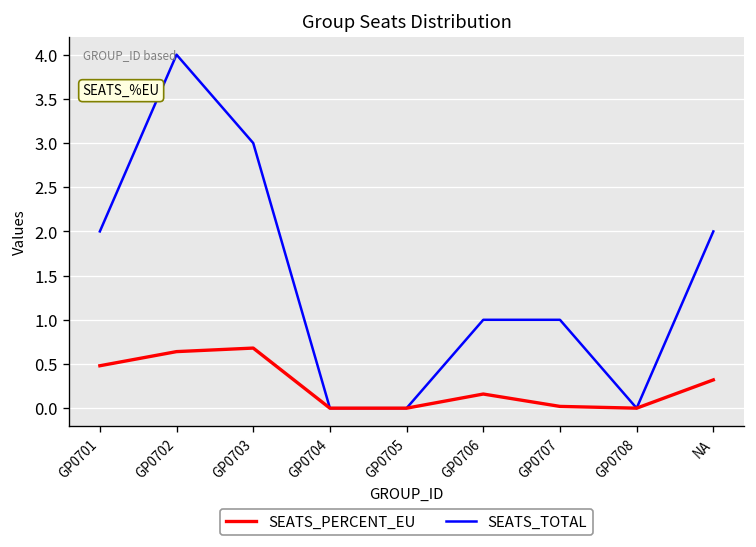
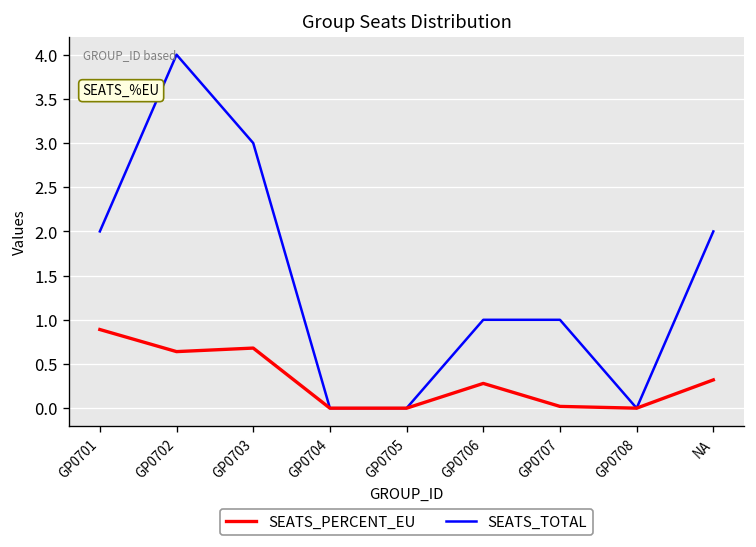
SEATS_PERCENT_EU, GP0701: 0.5 -> 0.9
SEATS_PERCENT_EU, GP0706: 0.2 -> 0.3
